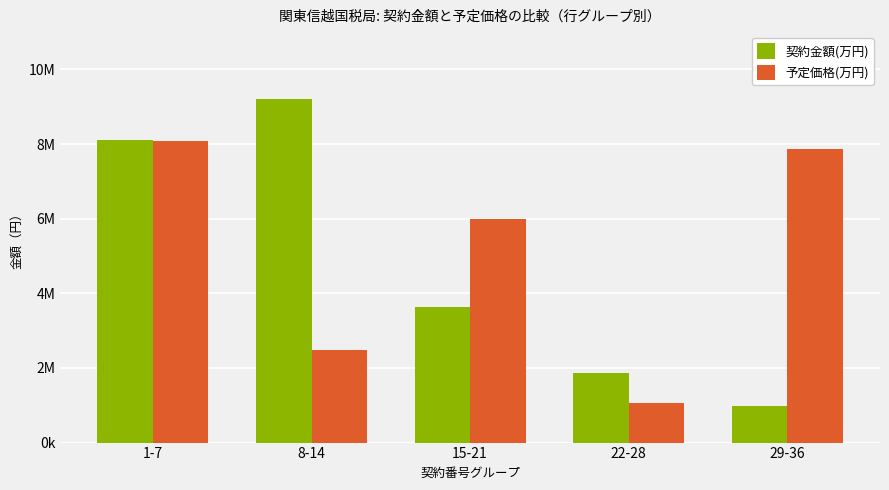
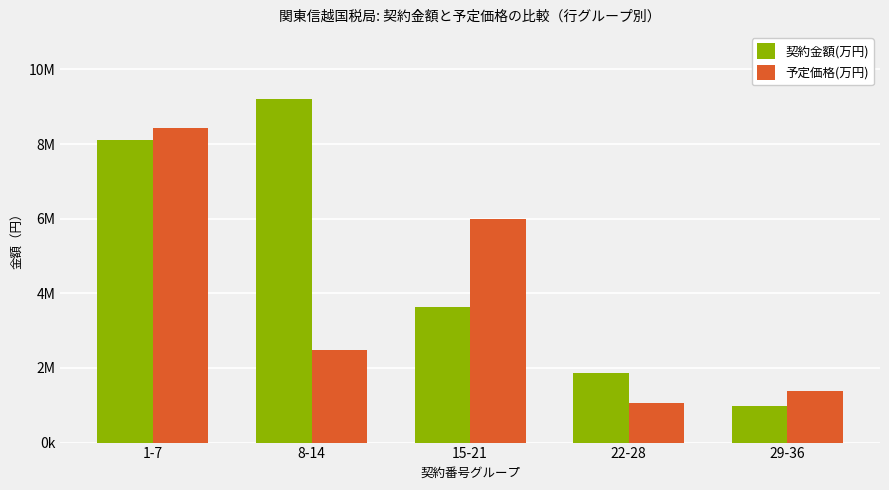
予定価格(万円), 1-7: 8100000 -> 8400000
予定価格(万円), 29-36: 7900000 -> 1400000
